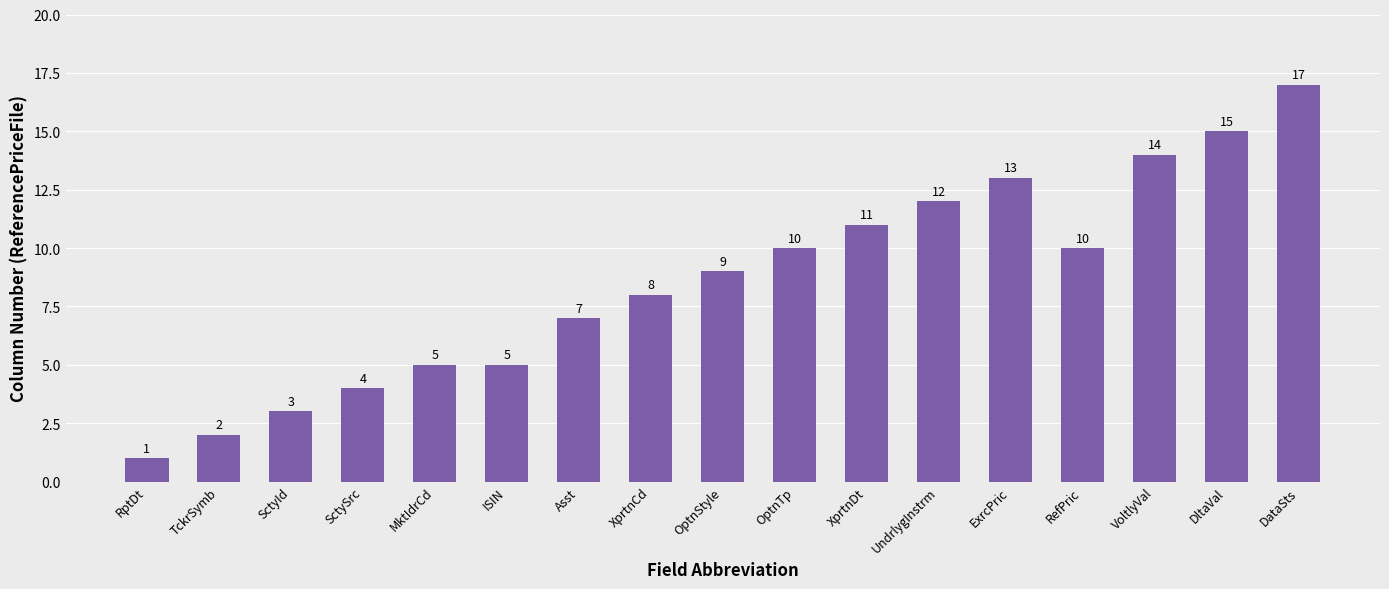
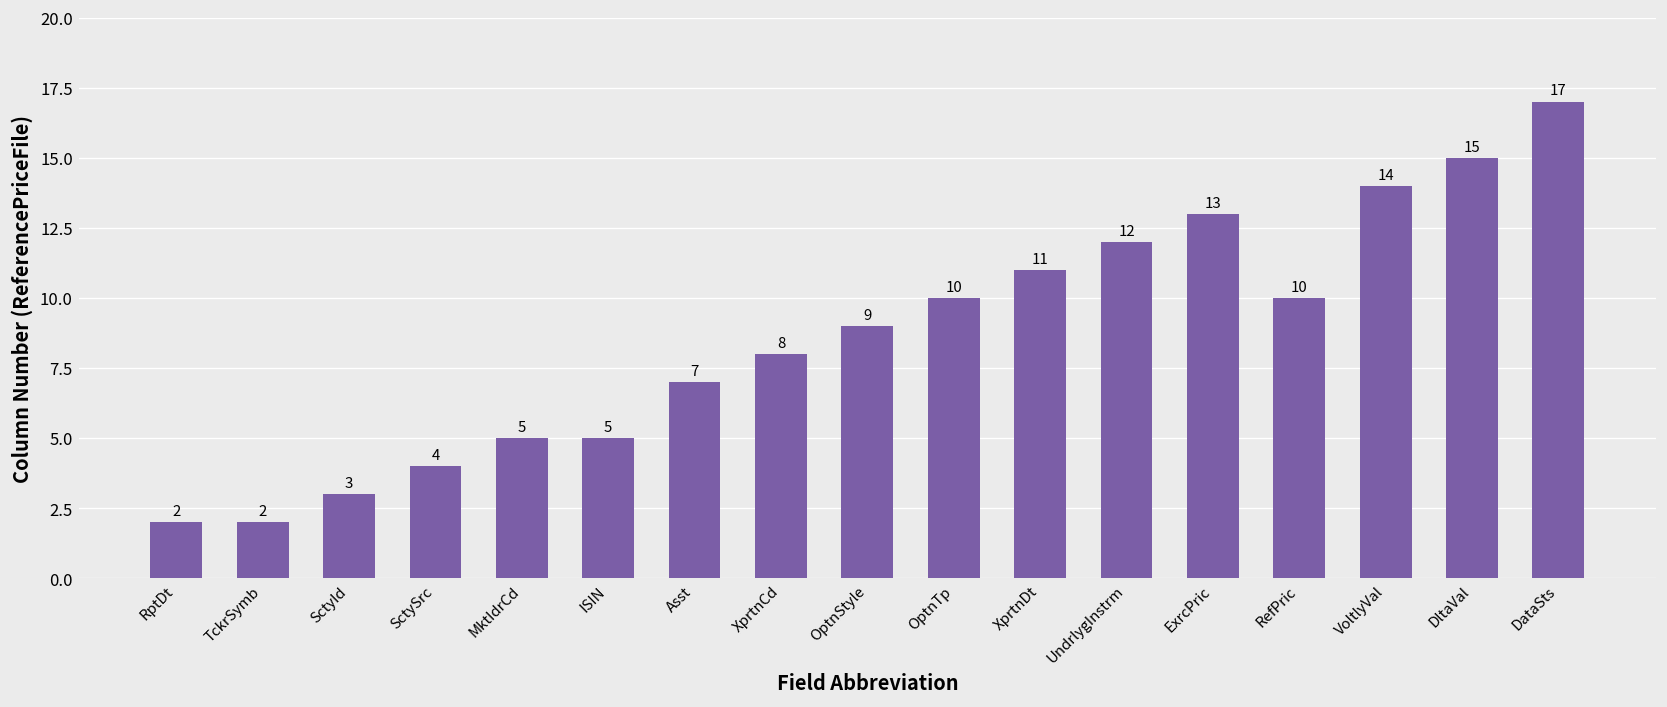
RptDt: 1 -> 2
